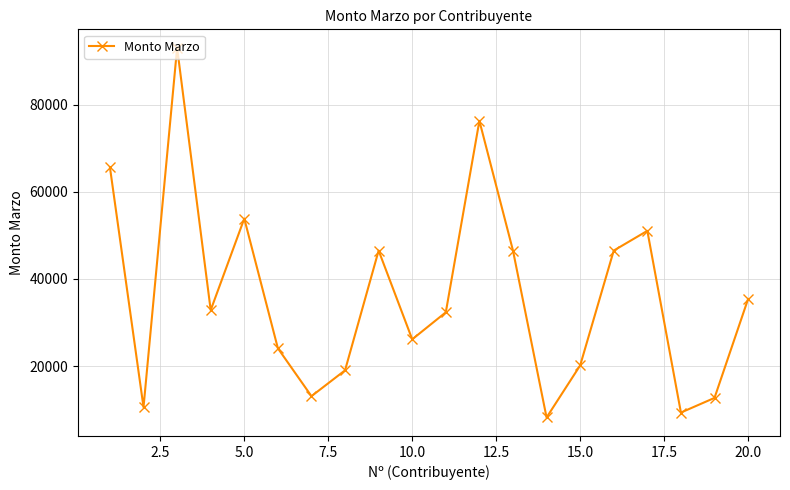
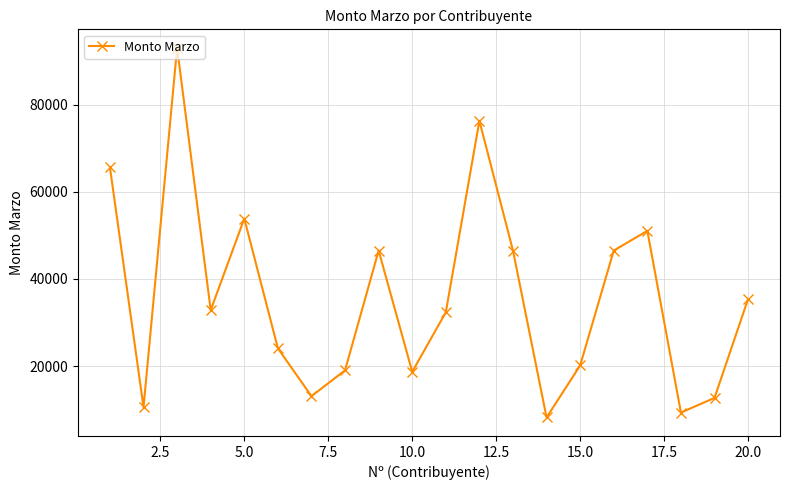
10.0: 26000 -> 19000
